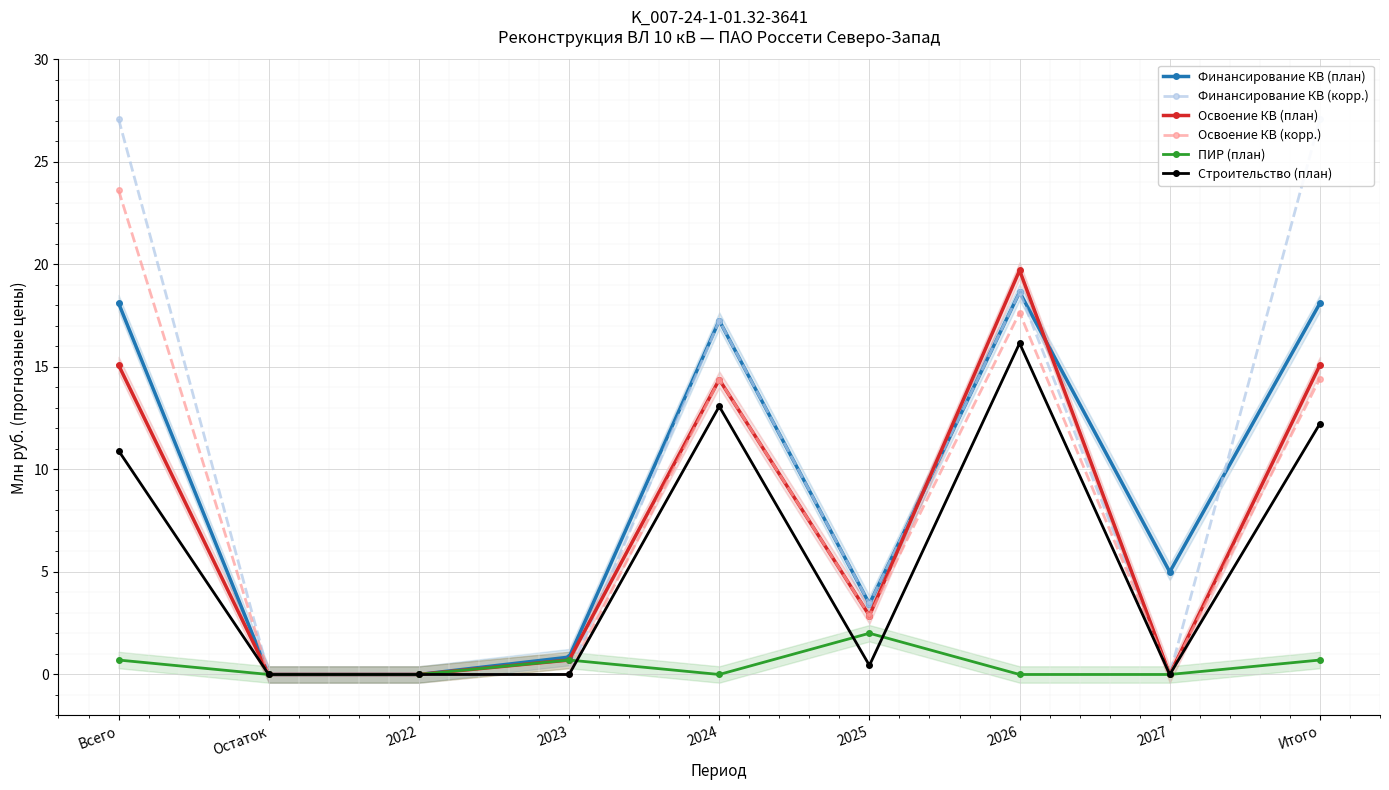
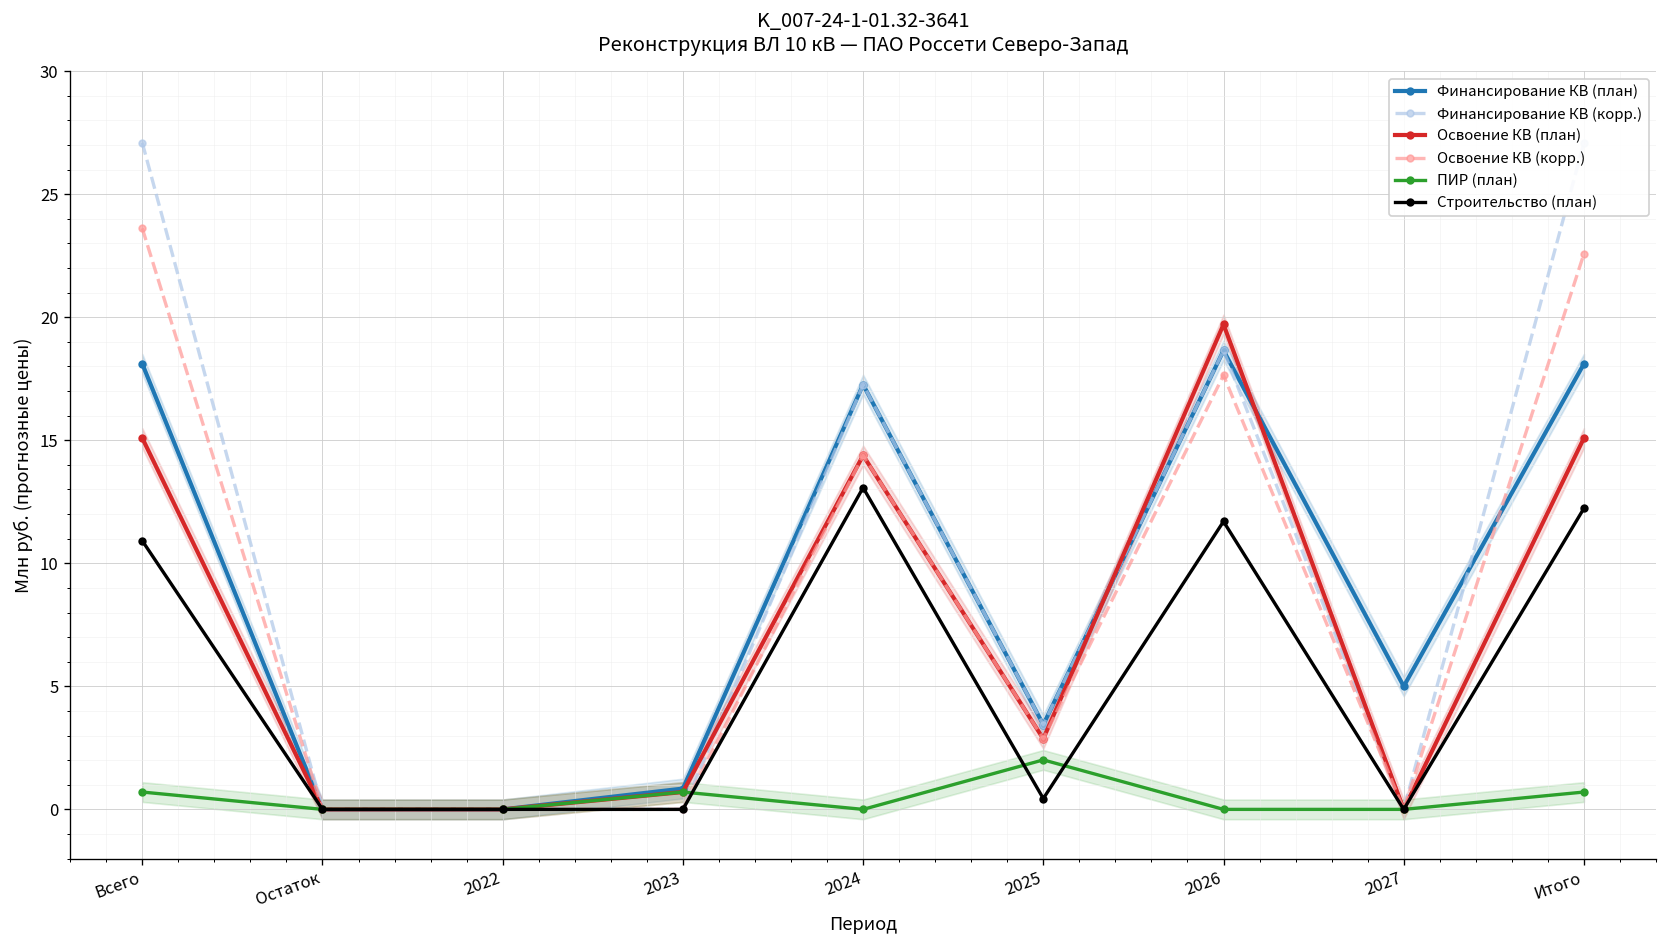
Строительство (план), 2026: 16.2 -> 11.7
Освоение КВ (корр.), Итого: 14.4 -> 22.6
